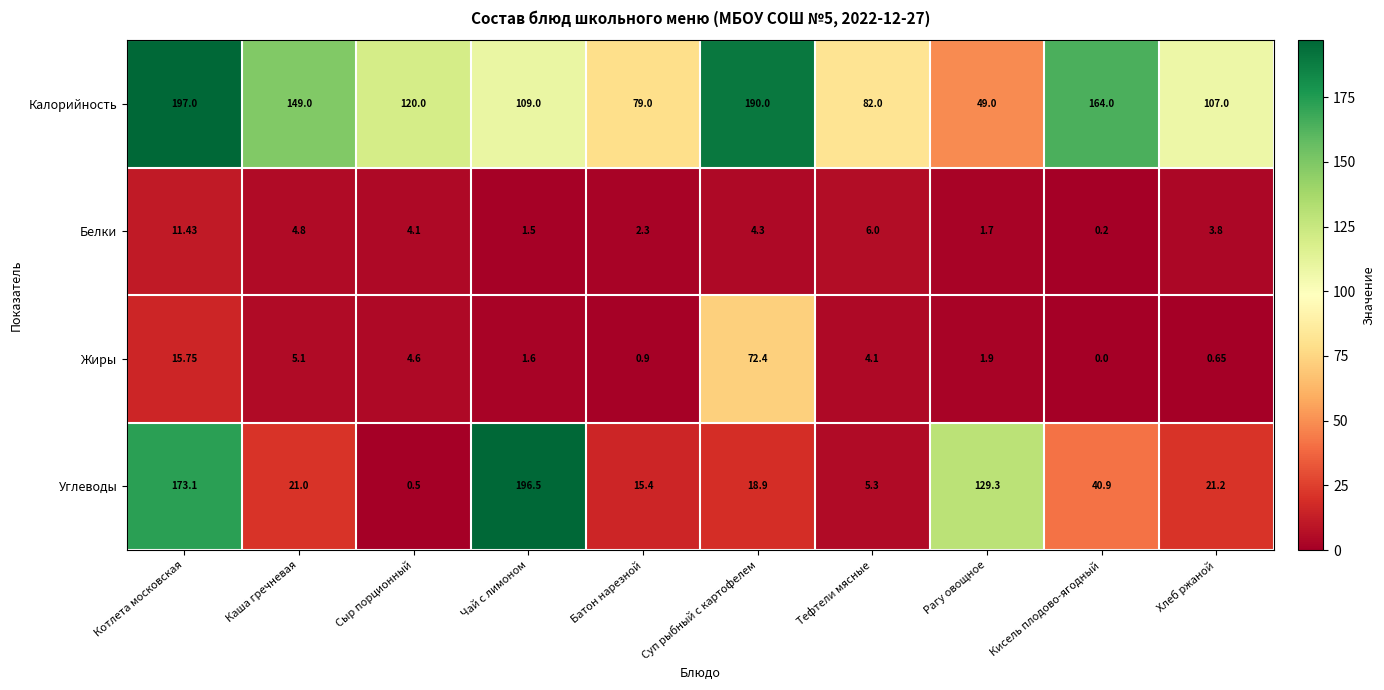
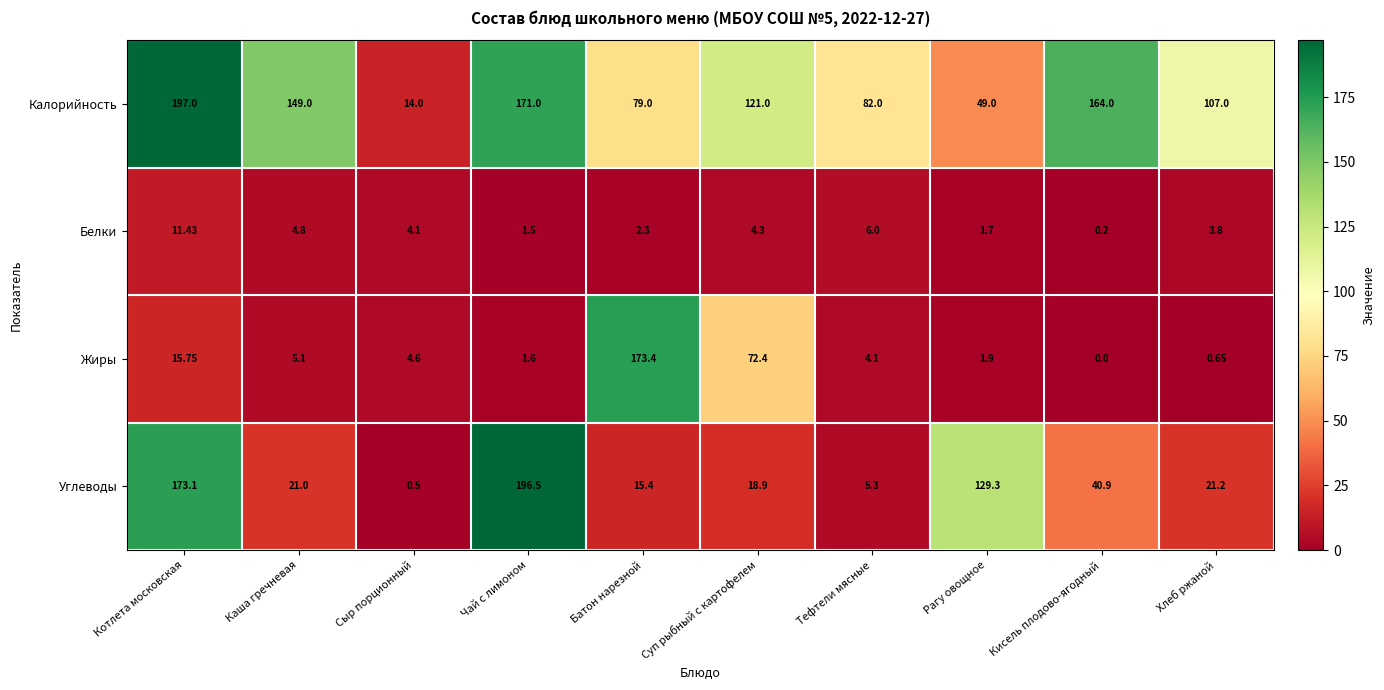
Калорийность, Сыр порционный: 120.0 -> 14.0
Калорийность, Чай с лимоном: 109.0 -> 171.0
Калорийность, Суп рыбный с картофелем: 190.0 -> 121.0
Жиры, Батон нарезной: 0.9 -> 173.4
